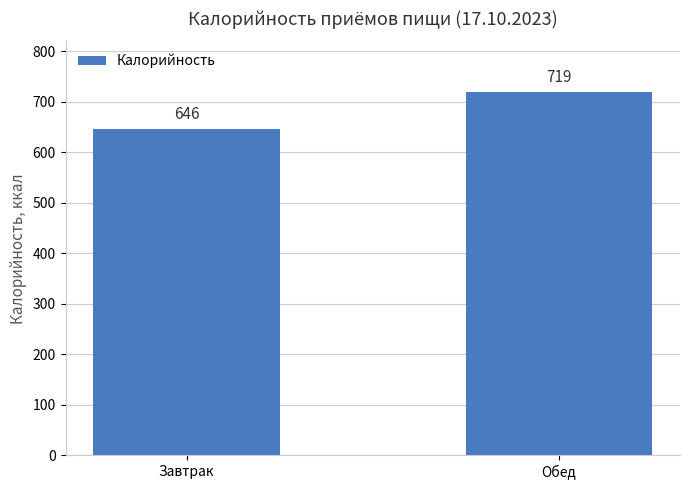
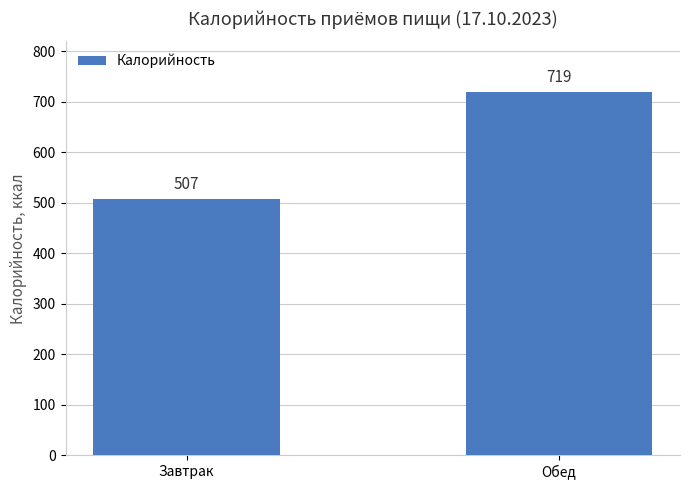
Завтрак: 646 -> 507
